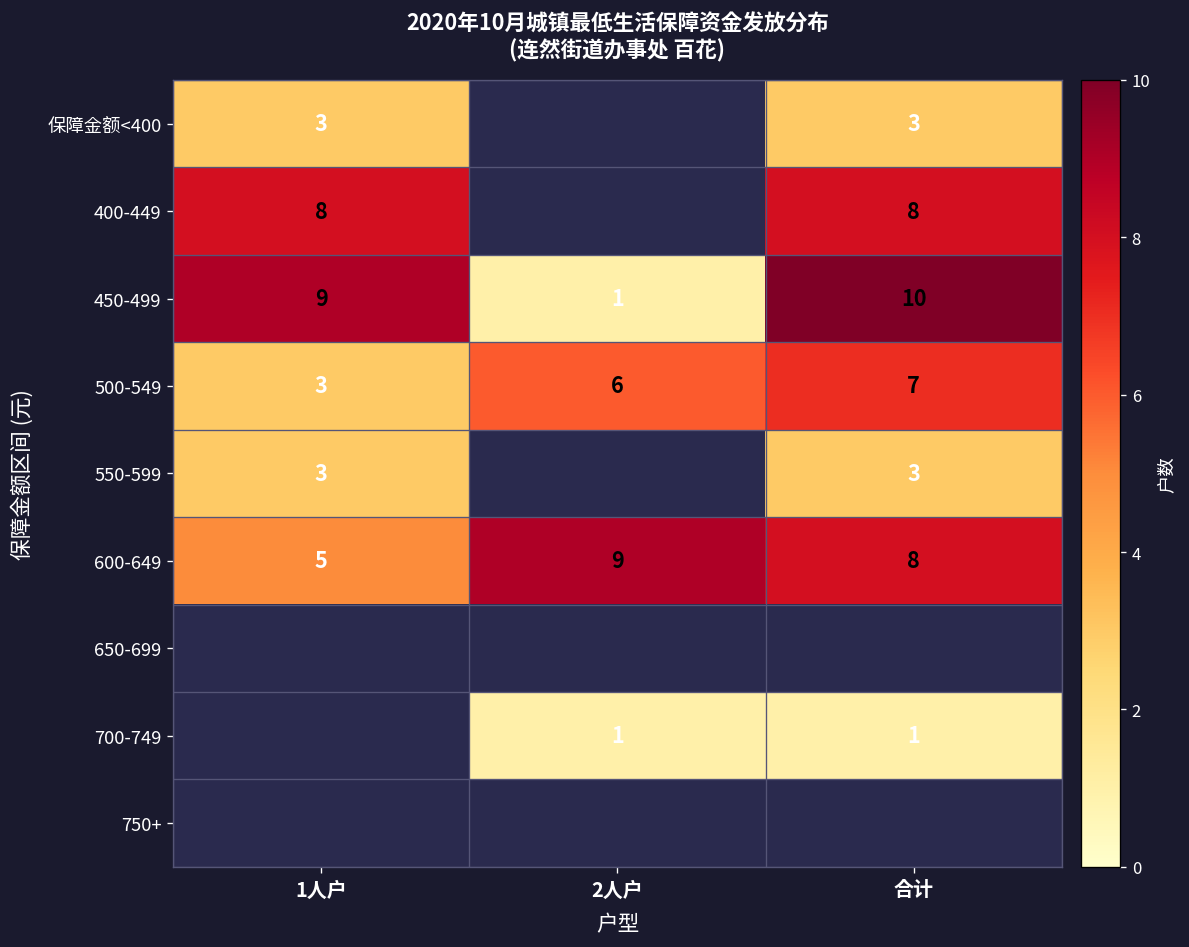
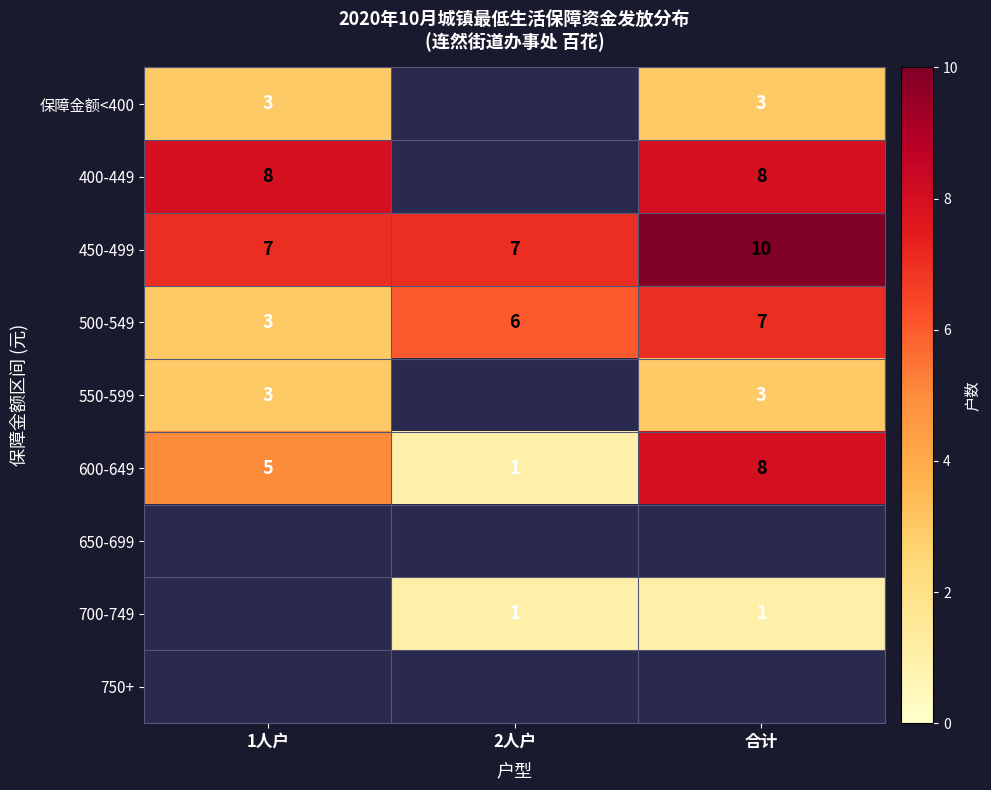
450-499, 1人户: 9 -> 7
450-499, 2人户: 1 -> 7
600-649, 2人户: 9 -> 1
